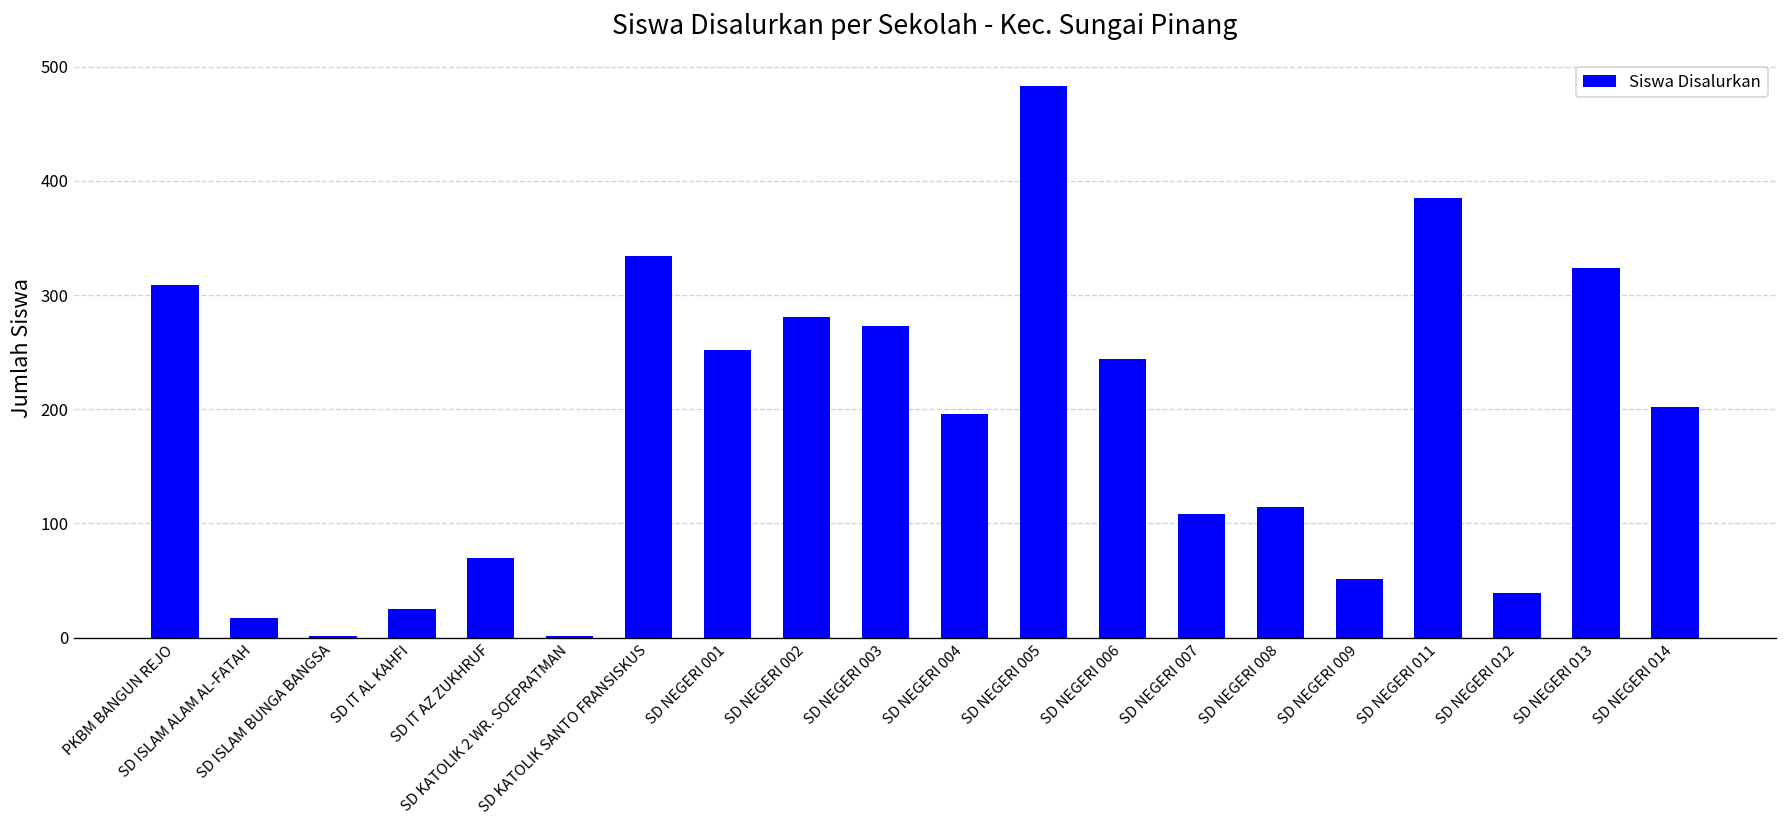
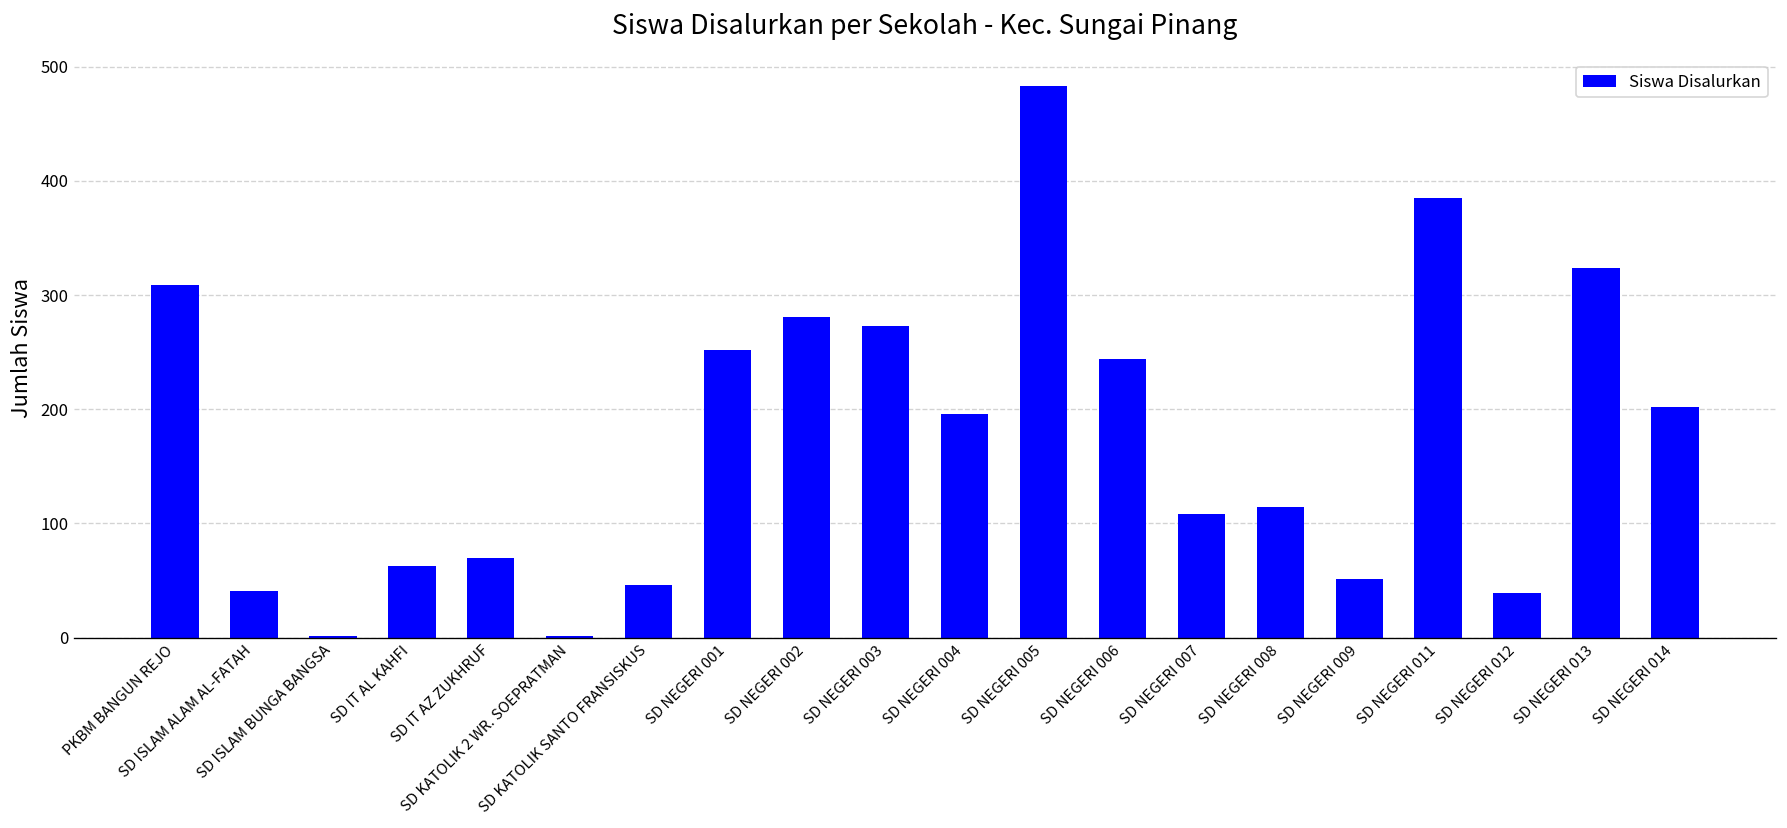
SD ISLAM ALAM AL-FATAH: 20 -> 40
SD IT AL KAHFI: 30 -> 60
SD KATOLIK SANTO FRANSISKUS: 330 -> 50
